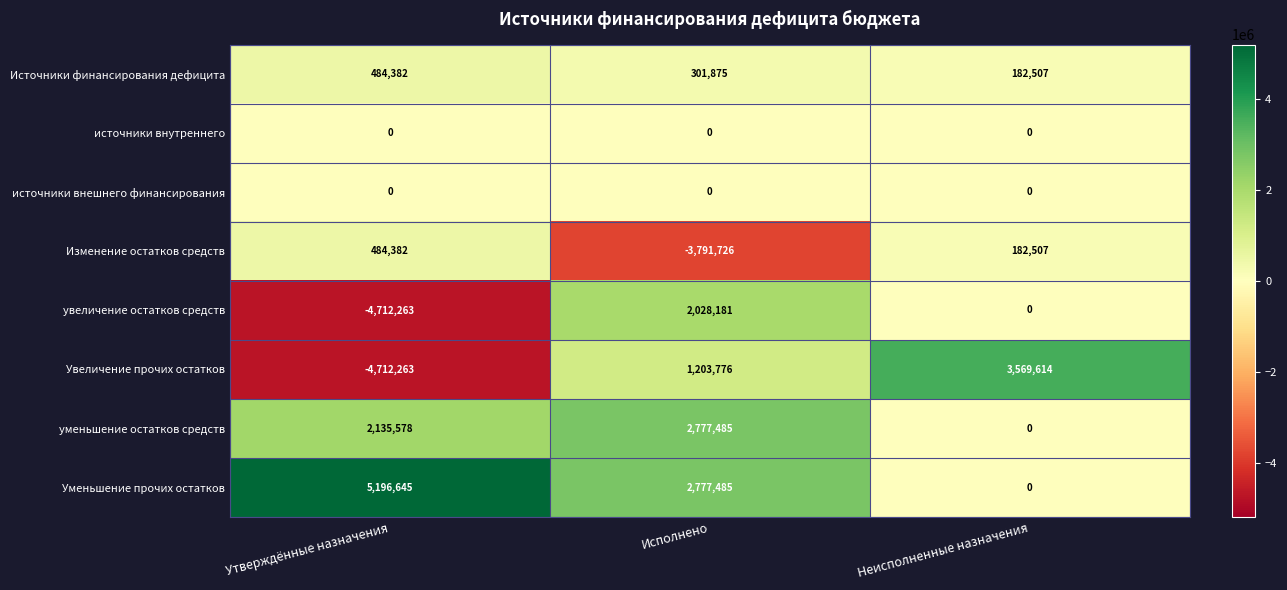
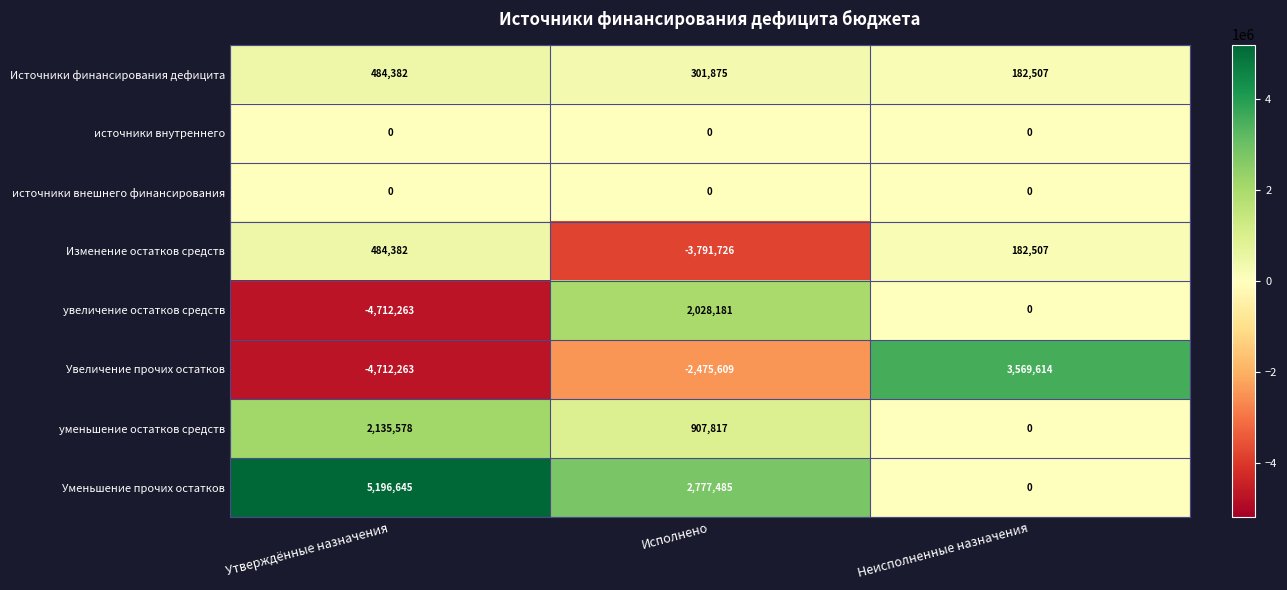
Увеличение прочих остатков, Исполнено: 1,203,776 -> -2,475,609
уменьшение остатков средств, Исполнено: 2,777,485 -> 907,817
